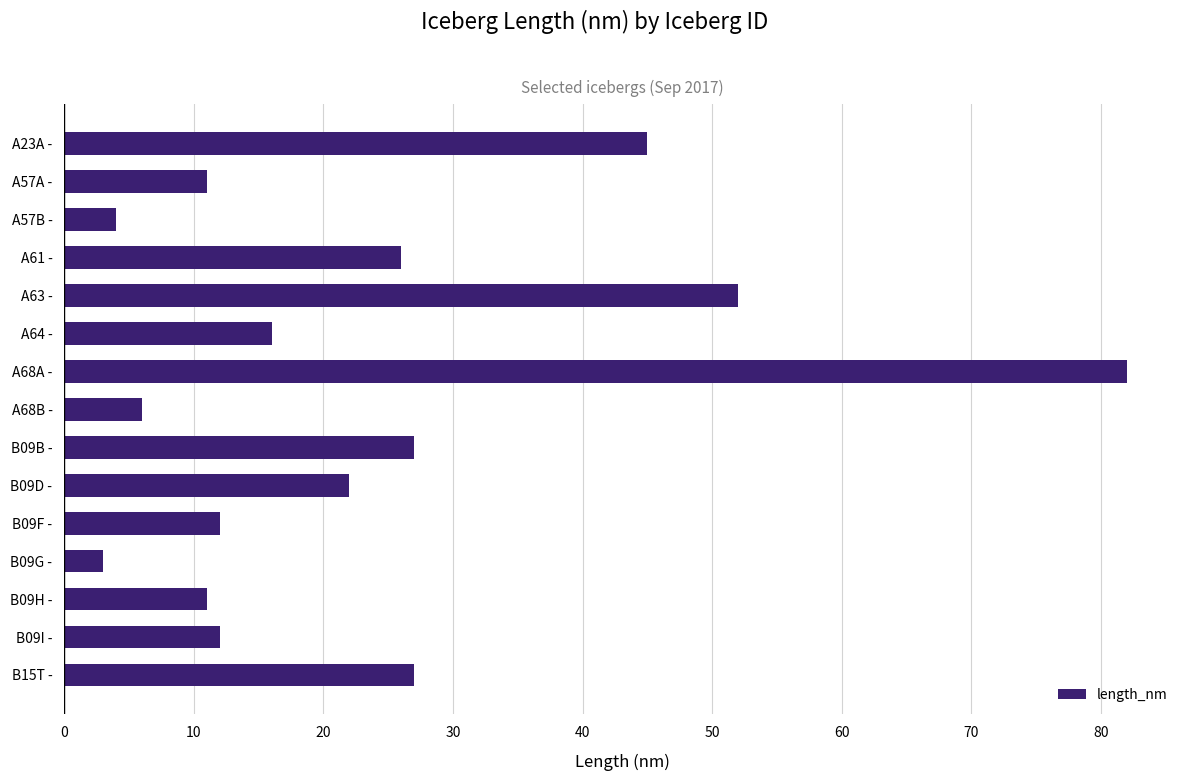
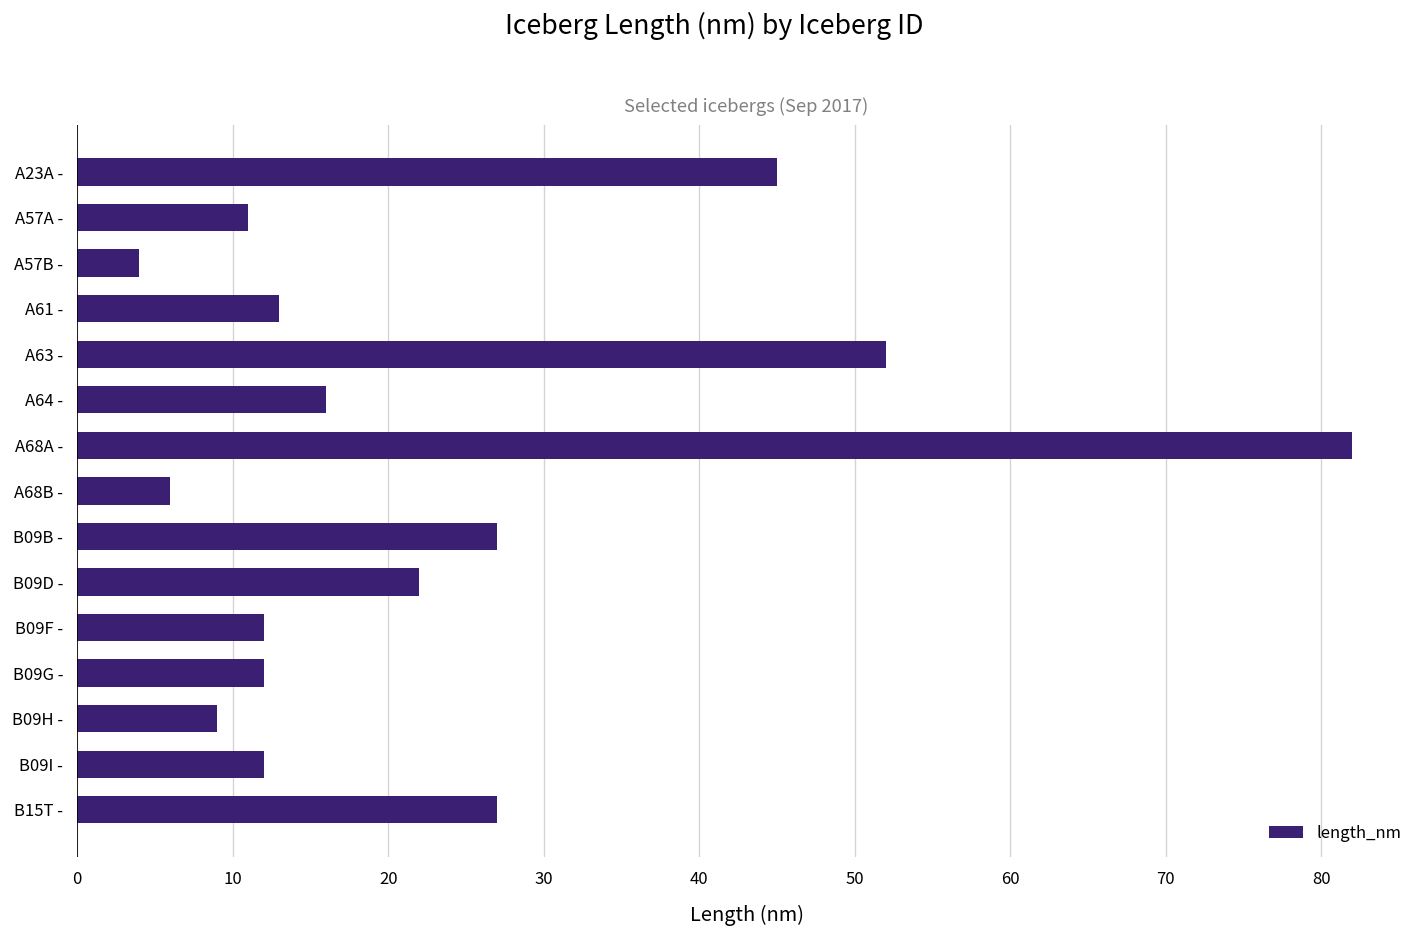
A61 -: 26 -> 13
B09G -: 3 -> 12
B09H -: 11 -> 9
